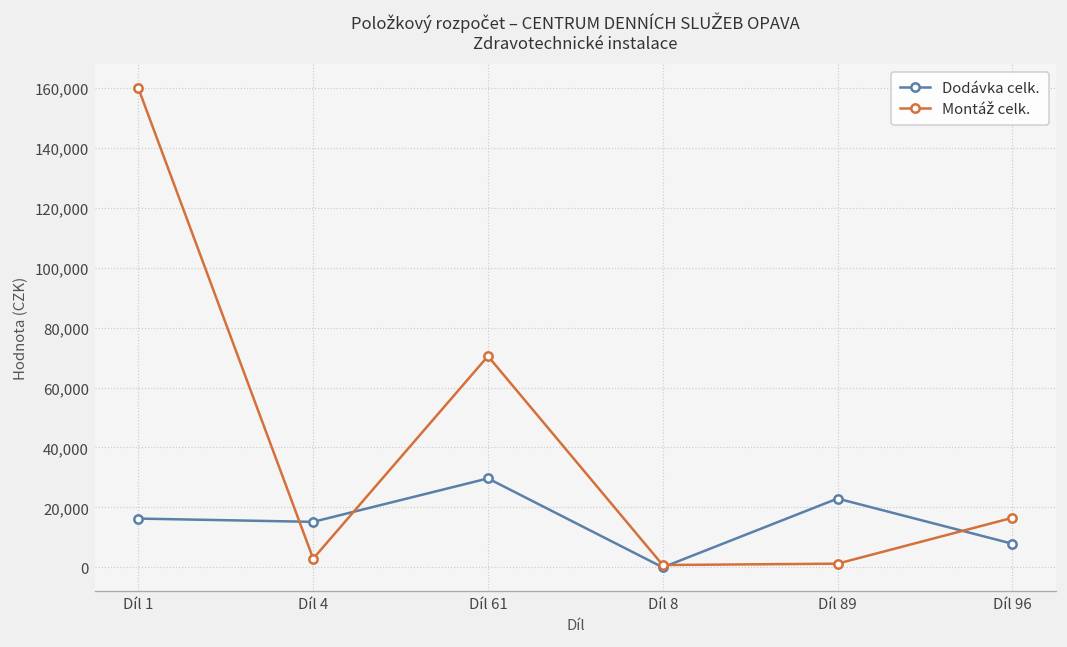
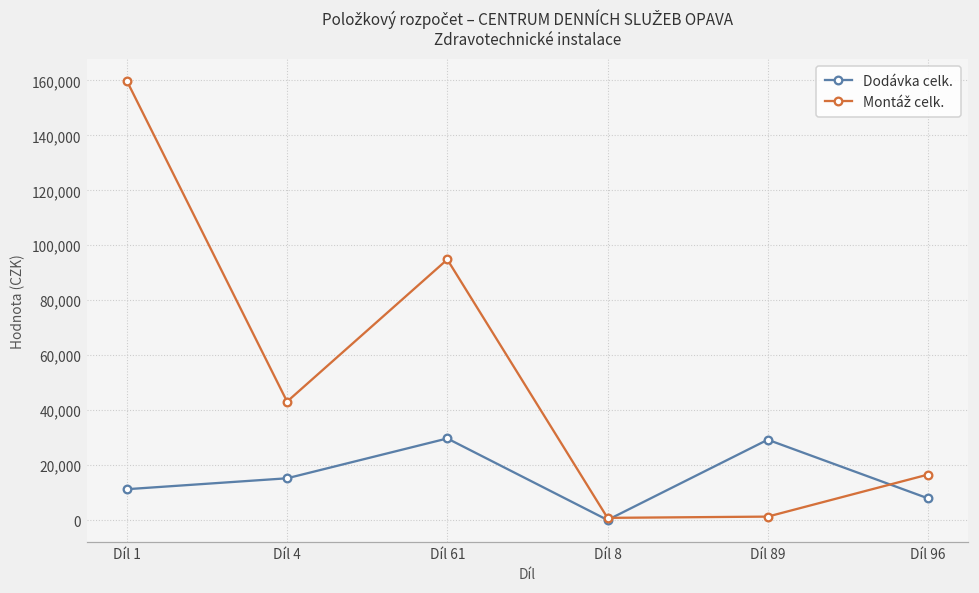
Dodávka celk., Díl 1: 16,000 -> 11,000
Montáž celk., Díl 4: 3,000 -> 43,000
Montáž celk., Díl 61: 70,000 -> 95,000
Dodávka celk., Díl 89: 23,000 -> 29,000
